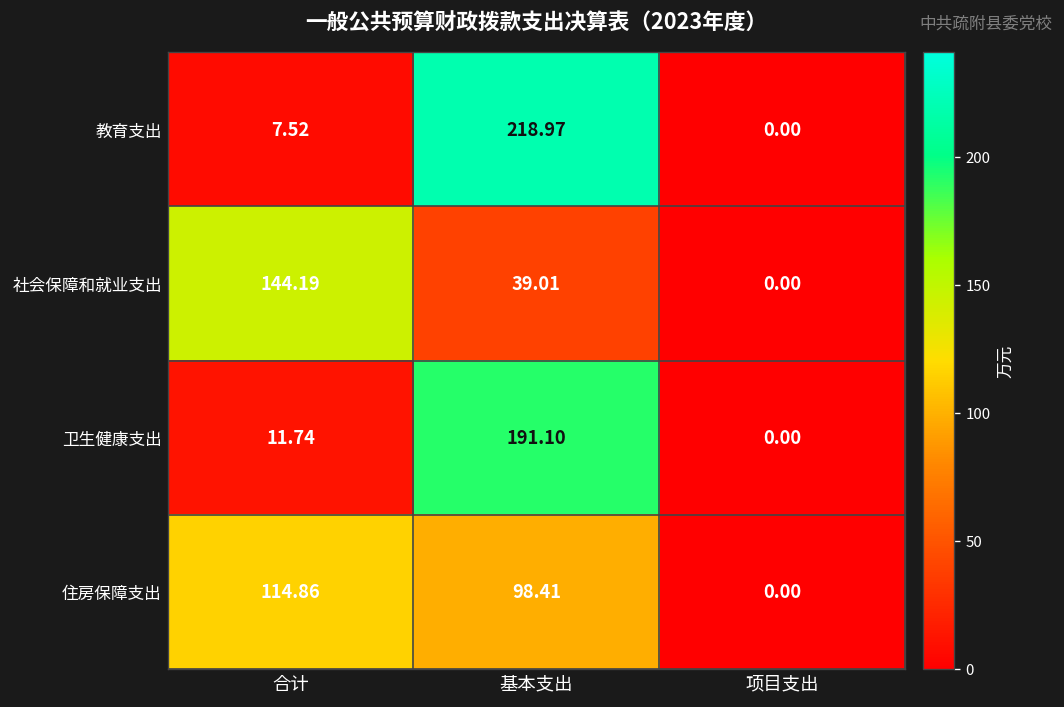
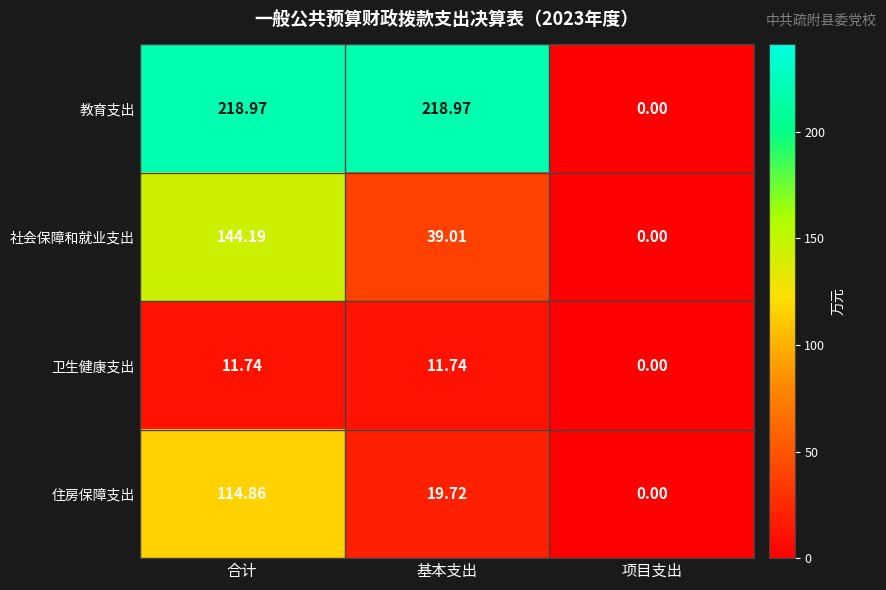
教育支出, 合计: 7.52 -> 218.97
卫生健康支出, 基本支出: 191.10 -> 11.74
住房保障支出, 基本支出: 98.41 -> 19.72
